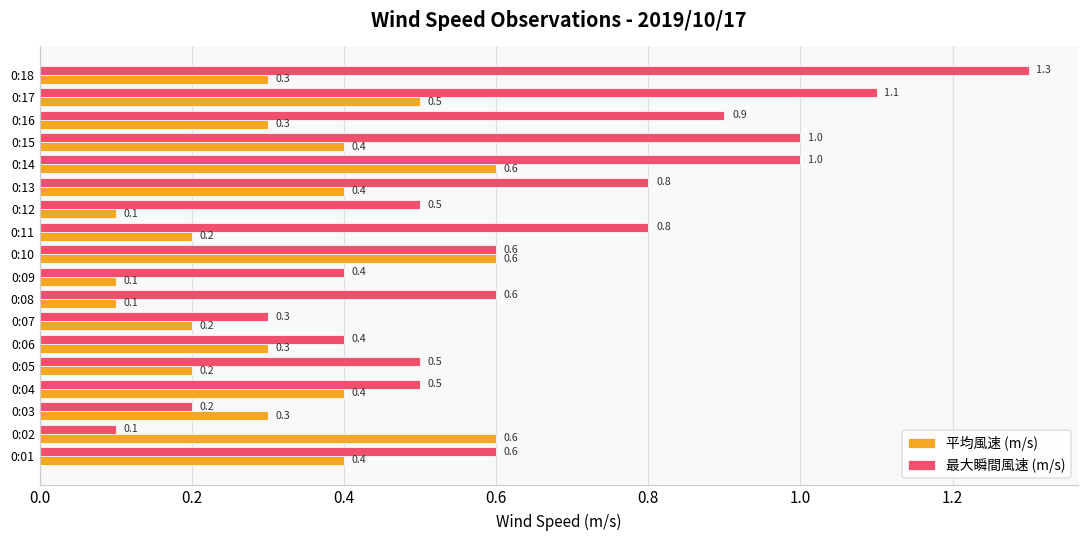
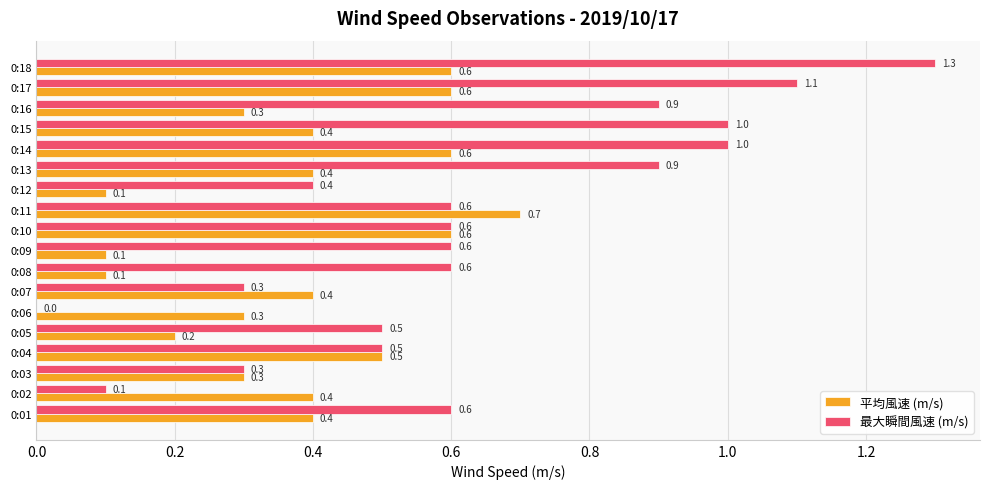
平均風速 (m/s), 0:18: 0.3 -> 0.6
平均風速 (m/s), 0:17: 0.5 -> 0.6
最大瞬間風速 (m/s), 0:13: 0.8 -> 0.9
最大瞬間風速 (m/s), 0:12: 0.5 -> 0.4
最大瞬間風速 (m/s), 0:11: 0.8 -> 0.6
平均風速 (m/s), 0:11: 0.2 -> 0.7
最大瞬間風速 (m/s), 0:09: 0.4 -> 0.6
平均風速 (m/s), 0:07: 0.2 -> 0.4
最大瞬間風速 (m/s), 0:06: 0.4 -> 0.0
平均風速 (m/s), 0:04: 0.4 -> 0.5
最大瞬間風速 (m/s), 0:03: 0.2 -> 0.3
平均風速 (m/s), 0:02: 0.6 -> 0.4
